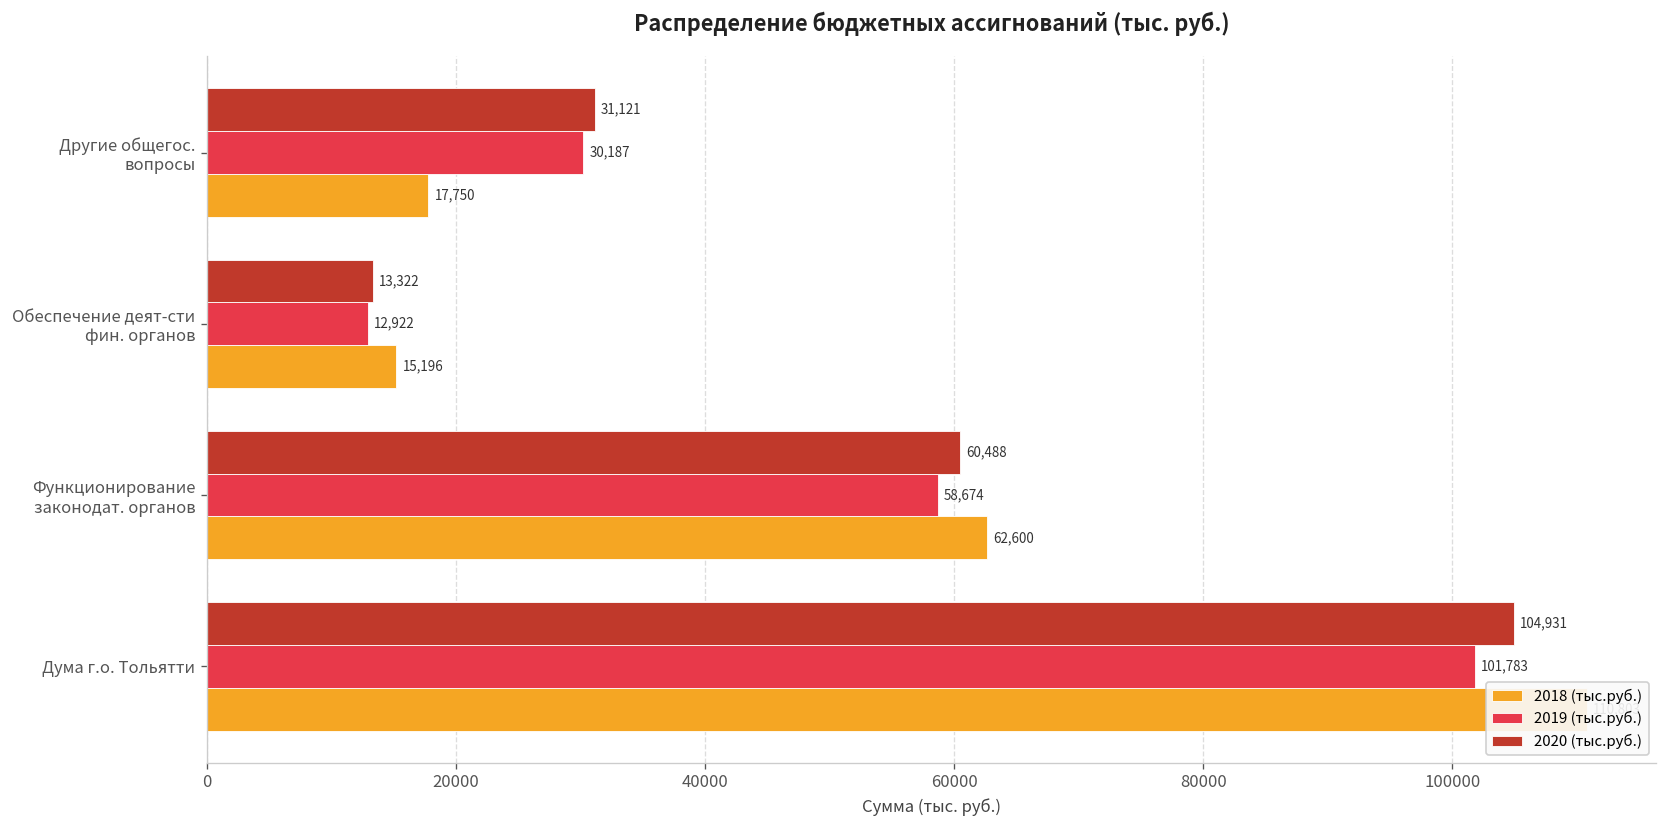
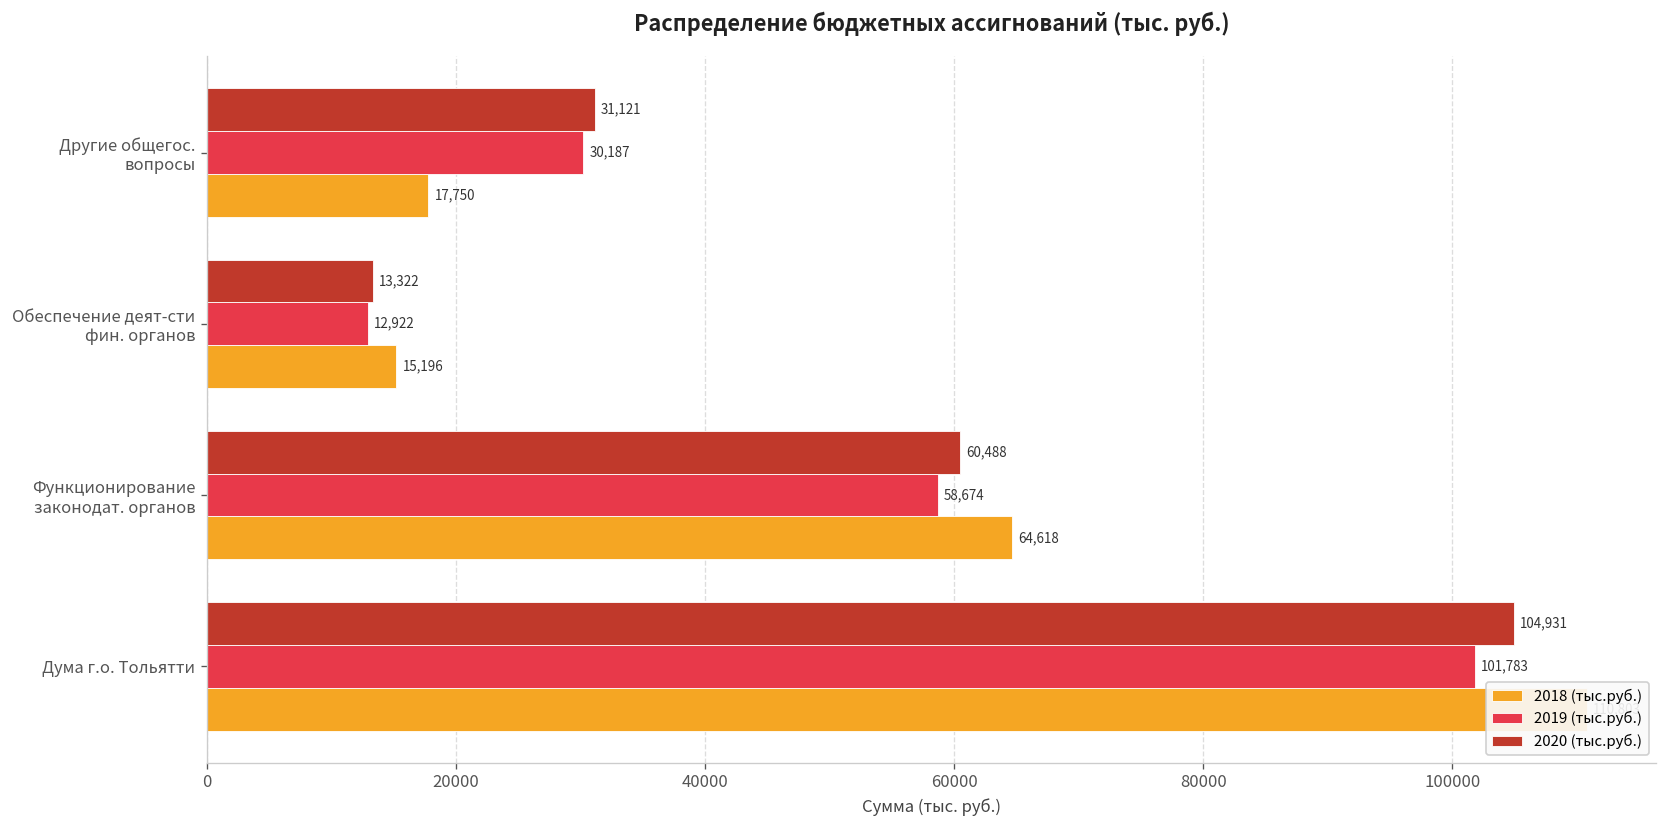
2018 (тыс.руб.), Функционирование законодат. органов: 62,600 -> 64,618
